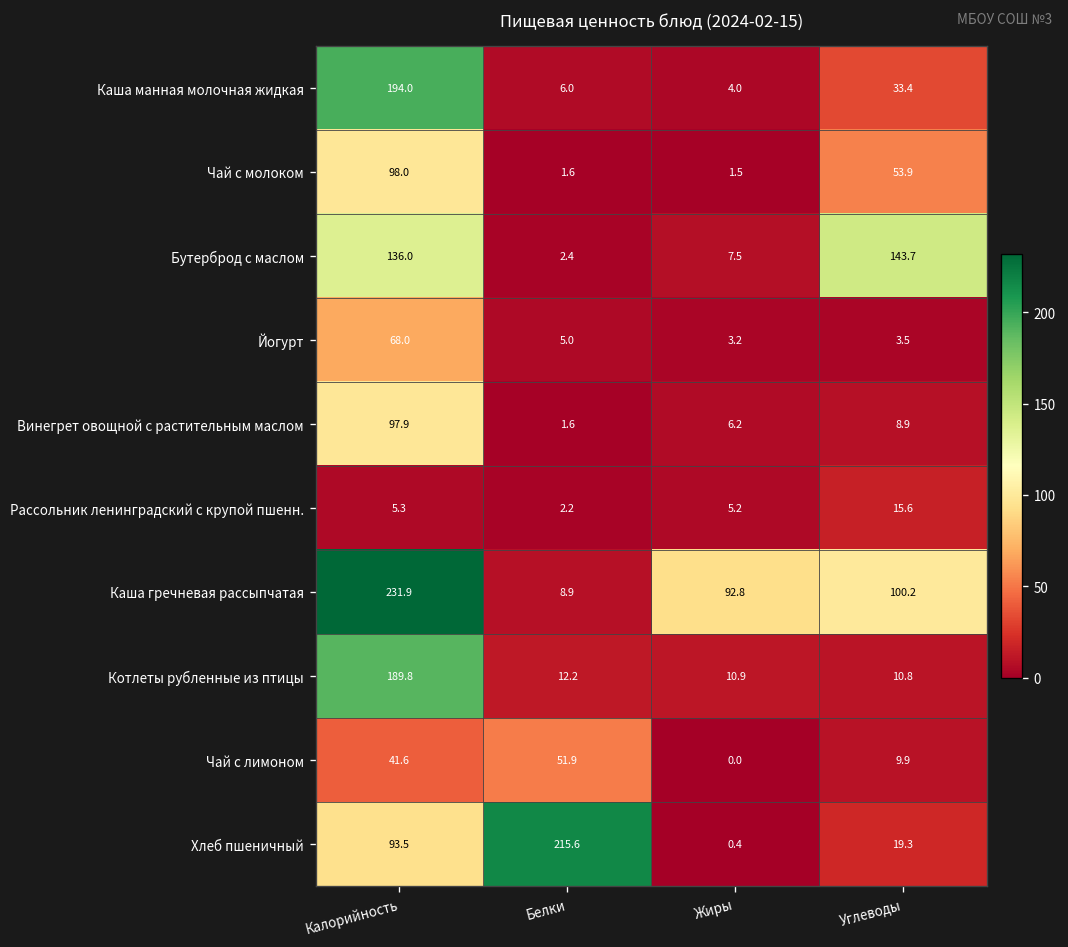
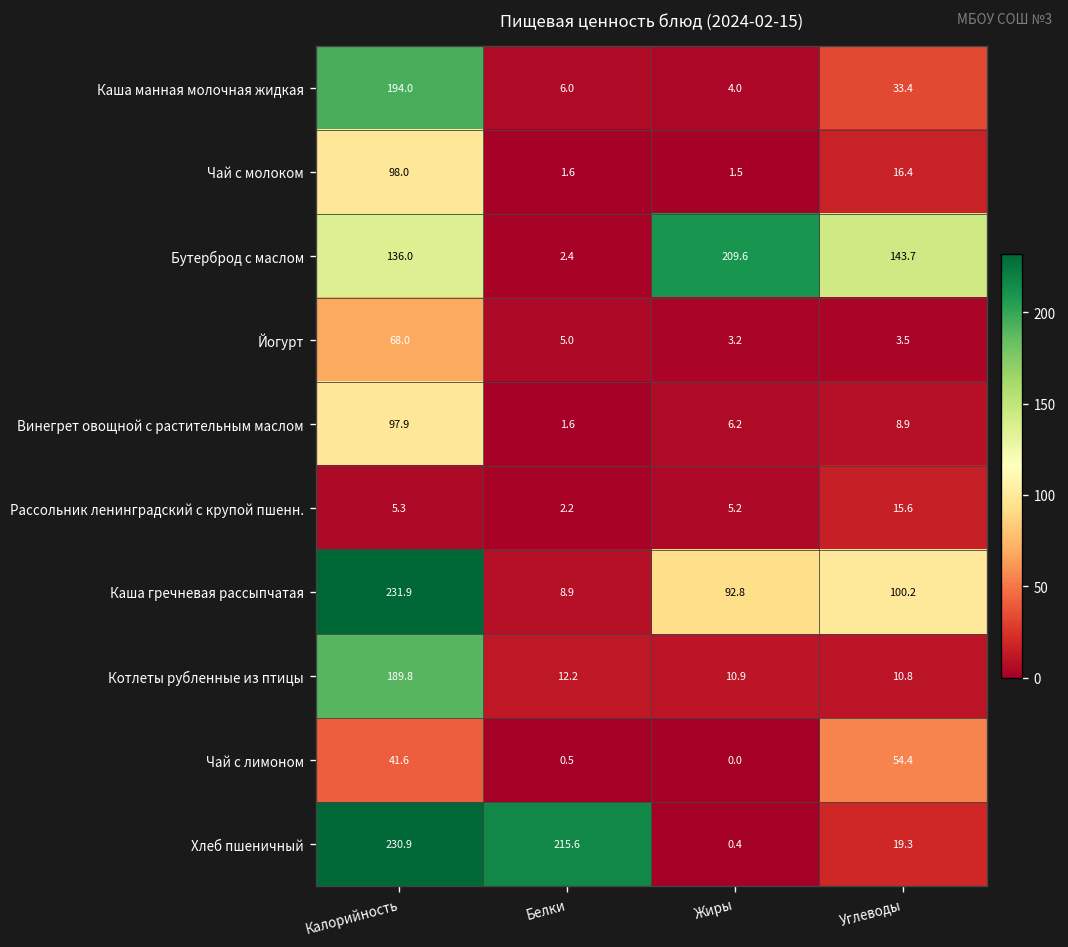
Чай с молоком, Углеводы: 53.9 -> 16.4
Бутерброд с маслом, Жиры: 7.5 -> 209.6
Чай с лимоном, Белки: 51.9 -> 0.5
Чай с лимоном, Углеводы: 9.9 -> 54.4
Хлеб пшеничный, Калорийность: 93.5 -> 230.9
